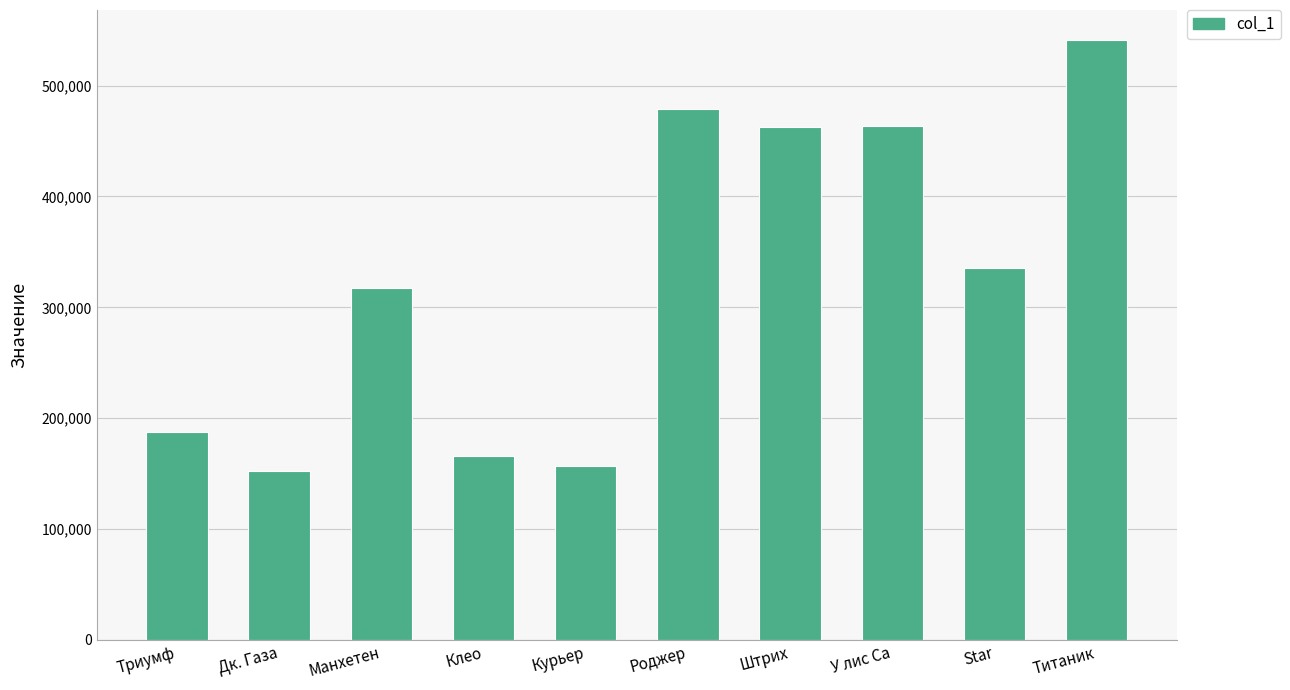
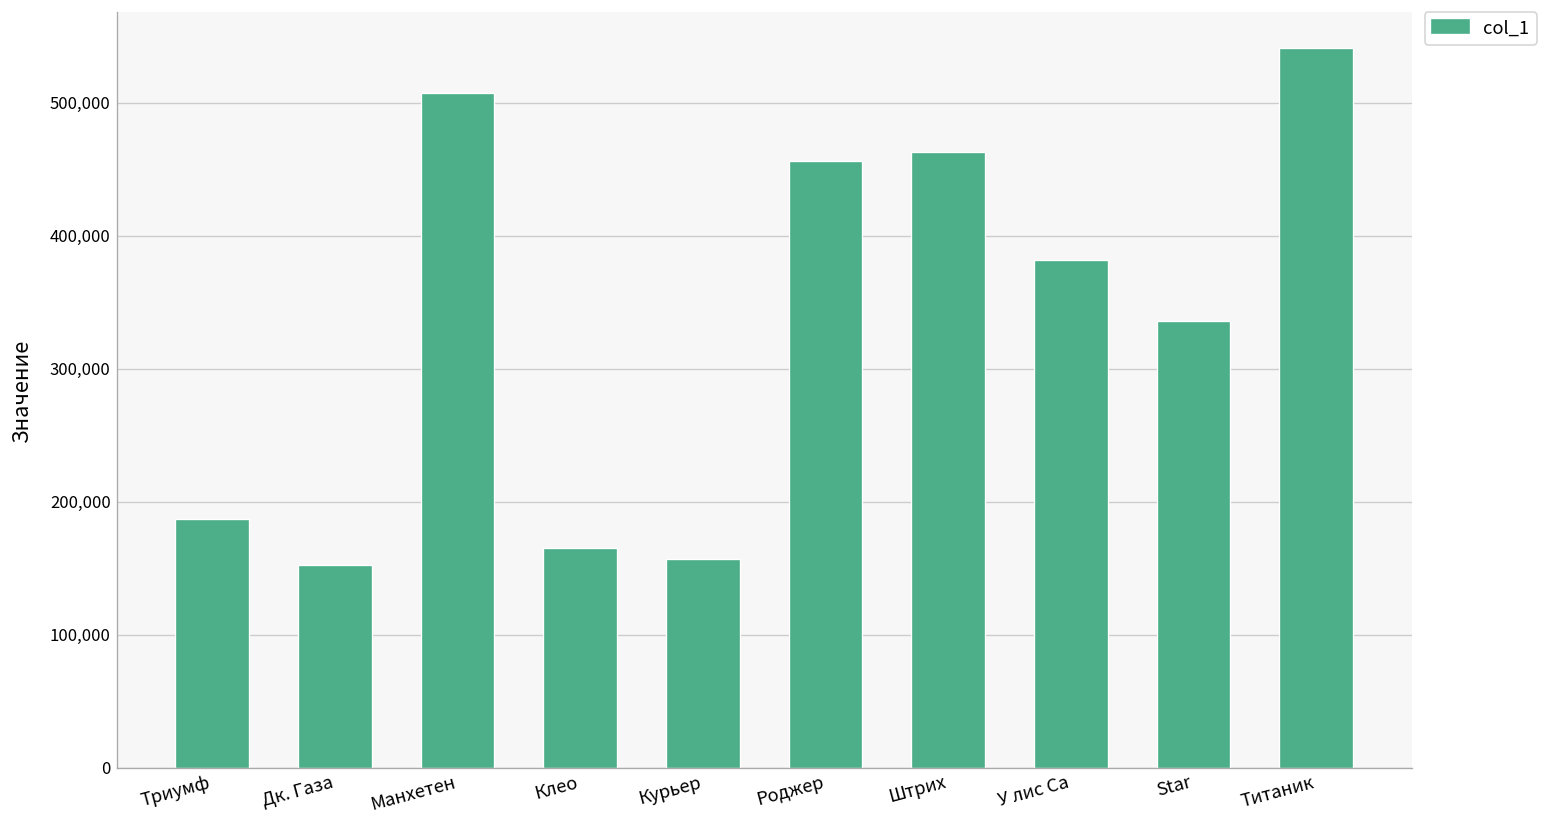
Манхетен: 318,000 -> 507,000
Роджер: 479,000 -> 456,000
У лис Са: 463,000 -> 382,000
